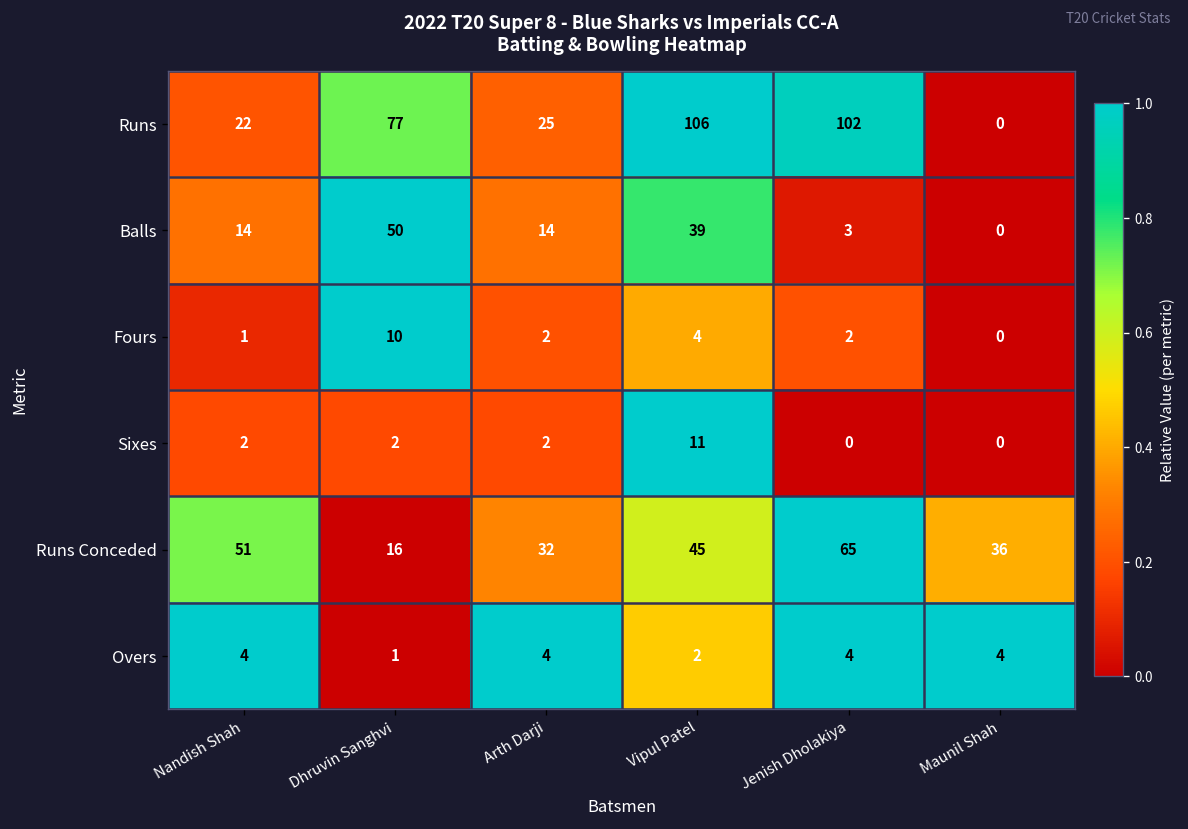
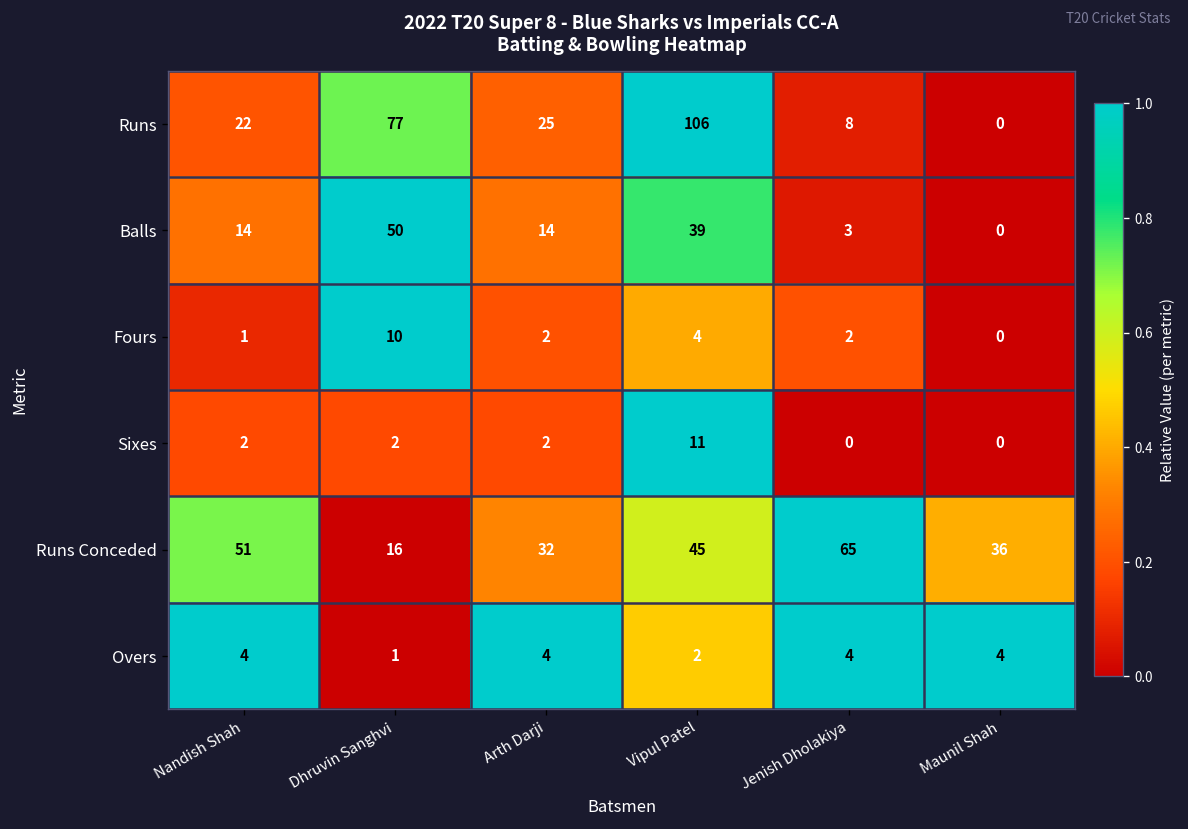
Runs, Jenish Dholakiya: 102 -> 8
